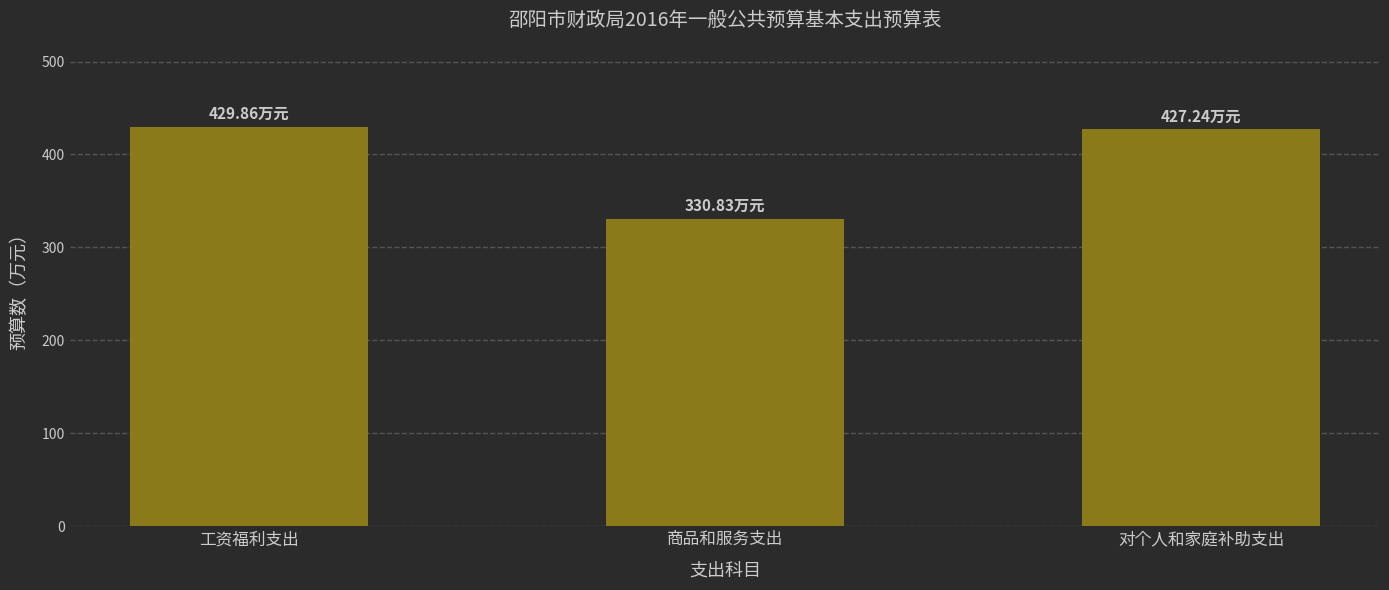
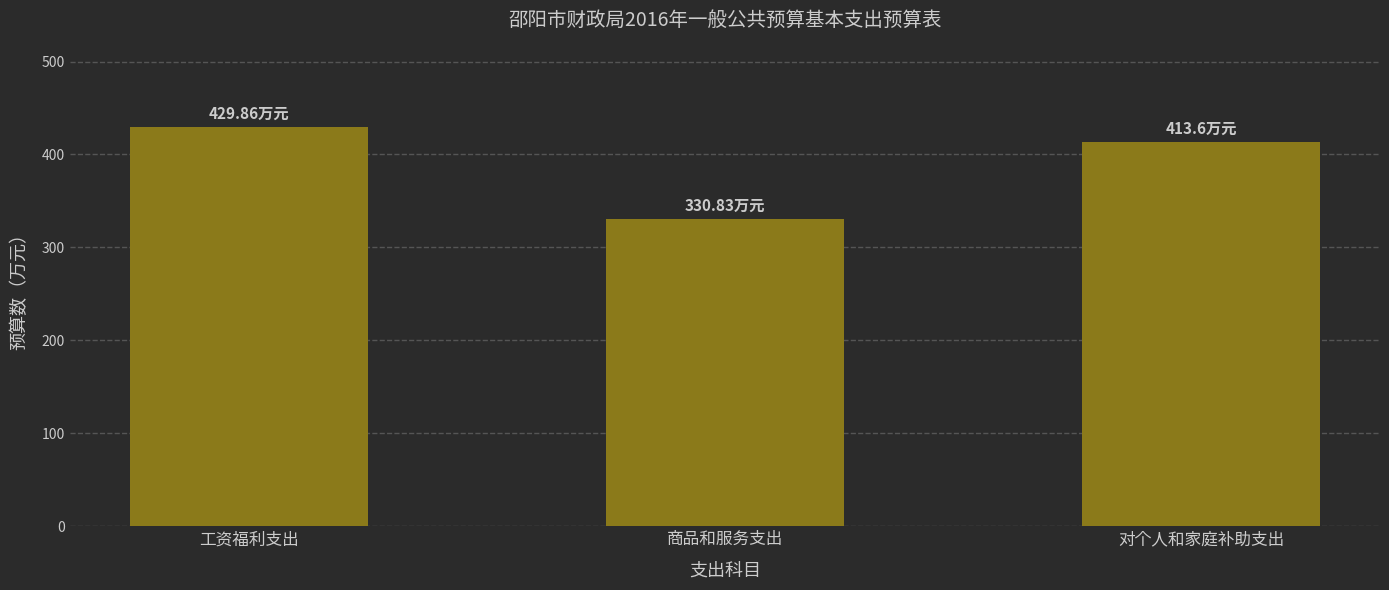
对个人和家庭补助支出: 427.24 -> 413.6
